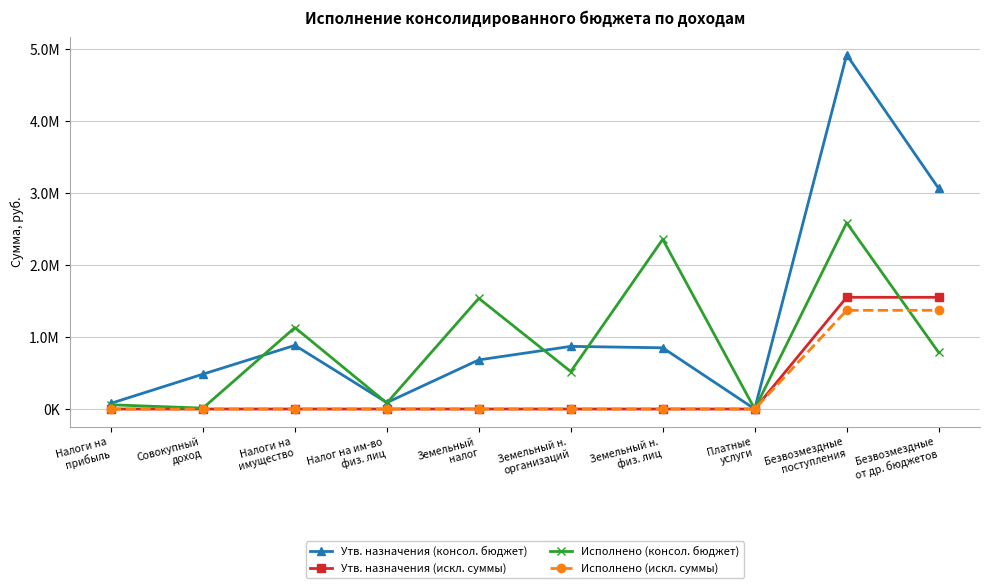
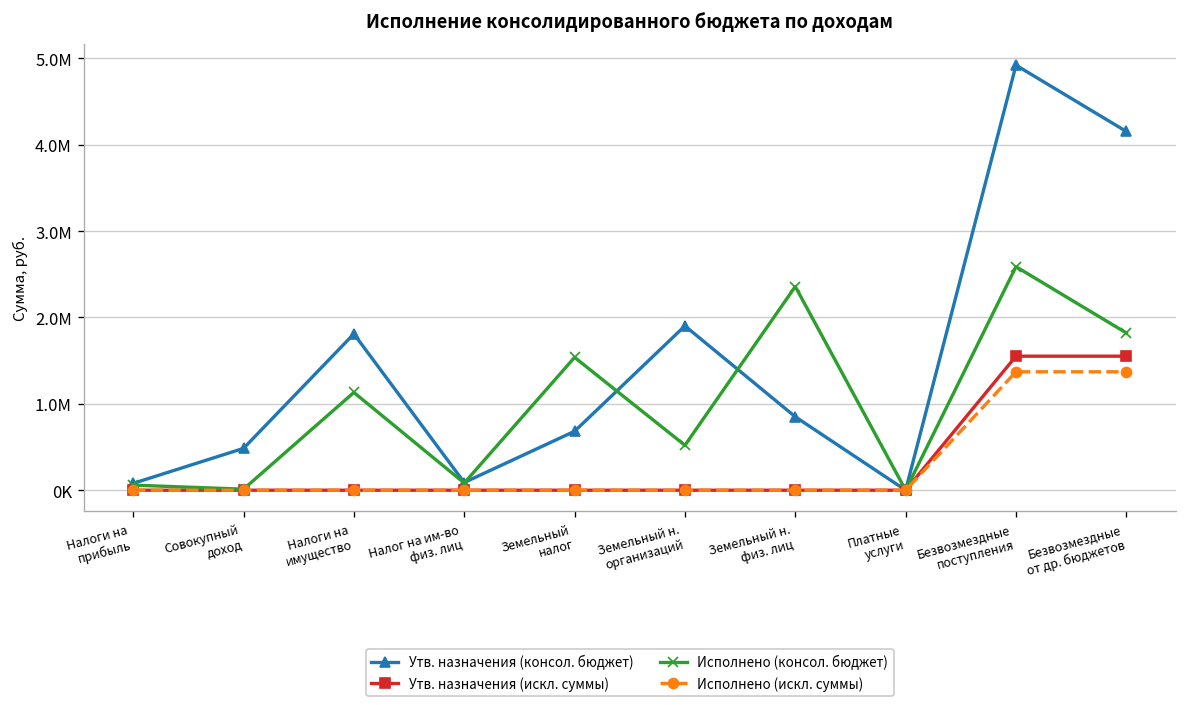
Утв. назначения (консол. бюджет), Налоги на имущество: 900000 -> 1800000
Утв. назначения (консол. бюджет), Земельный н. организаций: 900000 -> 1900000
Утв. назначения (консол. бюджет), Безвозмездные от др. бюджетов: 3100000 -> 4200000
Исполнено (консол. бюджет), Безвозмездные от др. бюджетов: 800000 -> 1800000
